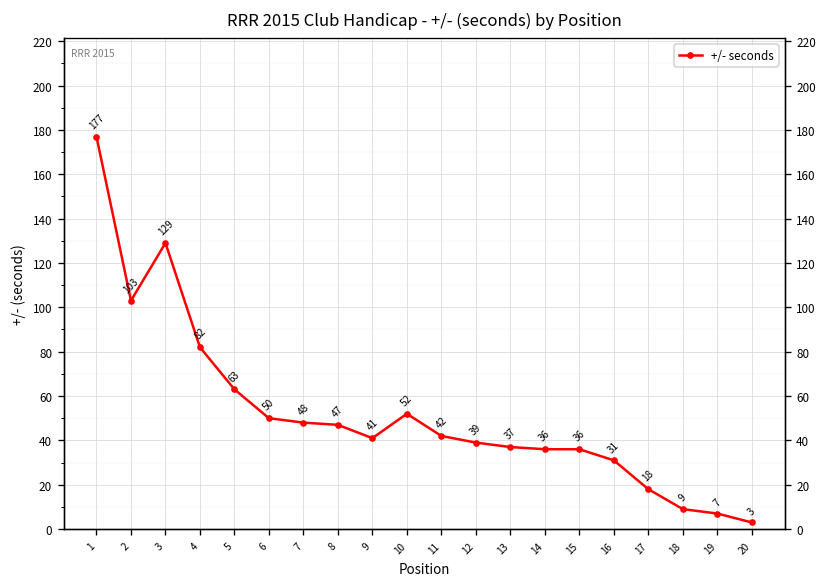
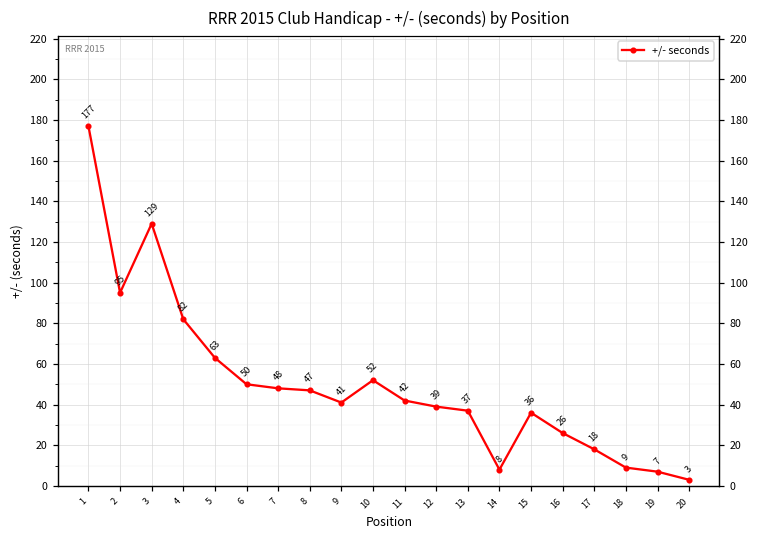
2: 103 -> 95
14: 36 -> 8
16: 31 -> 26
